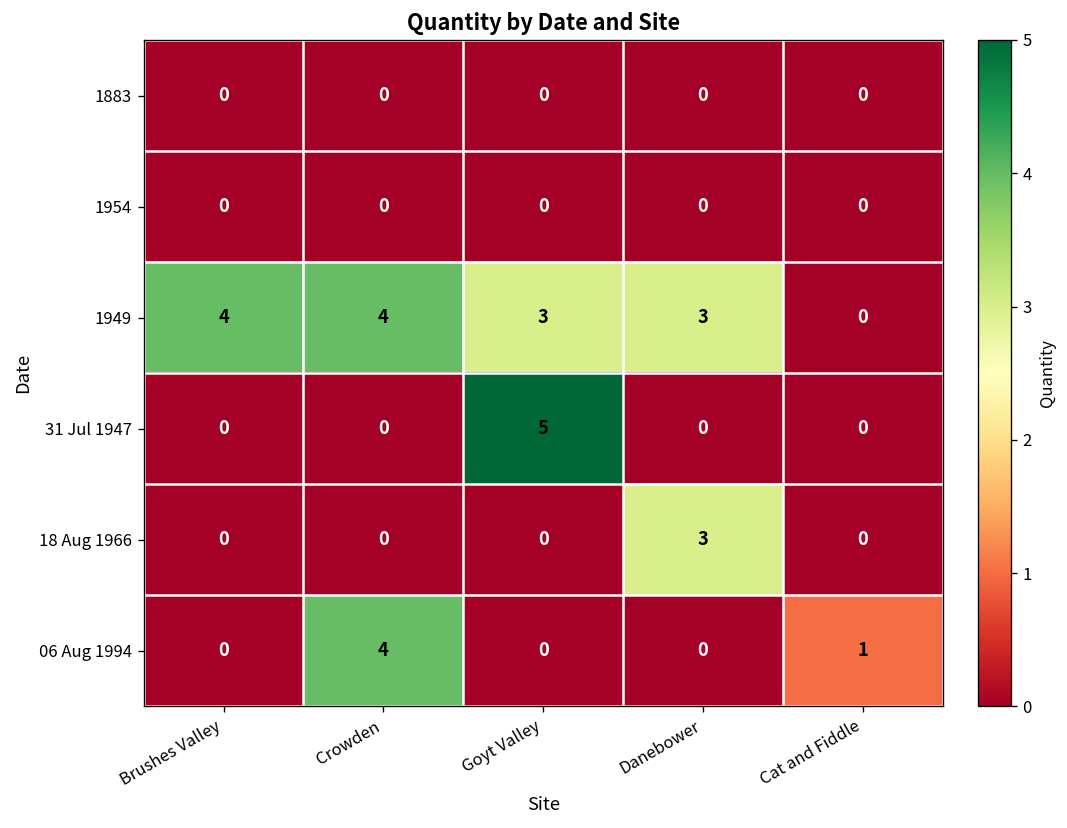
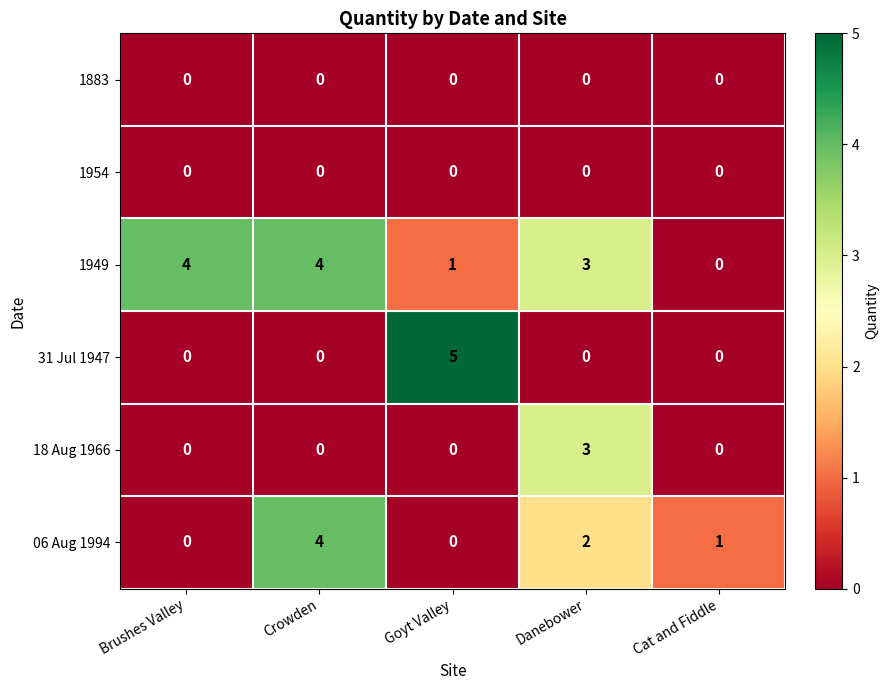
1949, Goyt Valley: 3 -> 1
06 Aug 1994, Danebower: 0 -> 2
